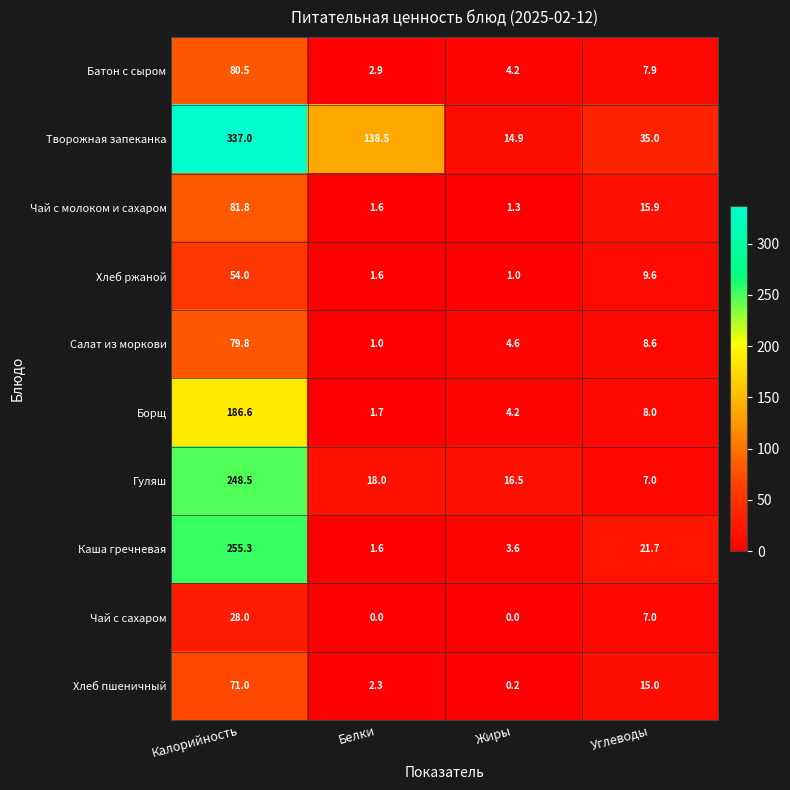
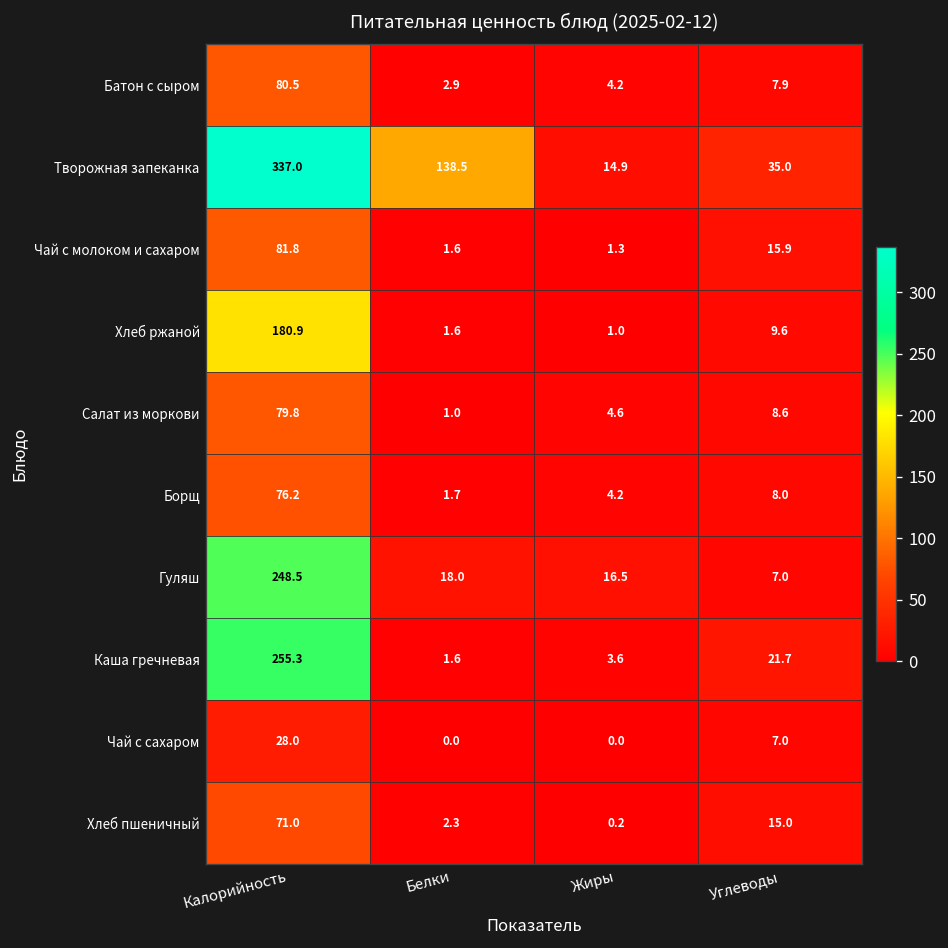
Хлеб ржаной, Калорийность: 54.0 -> 180.9
Борщ, Калорийность: 186.6 -> 76.2
